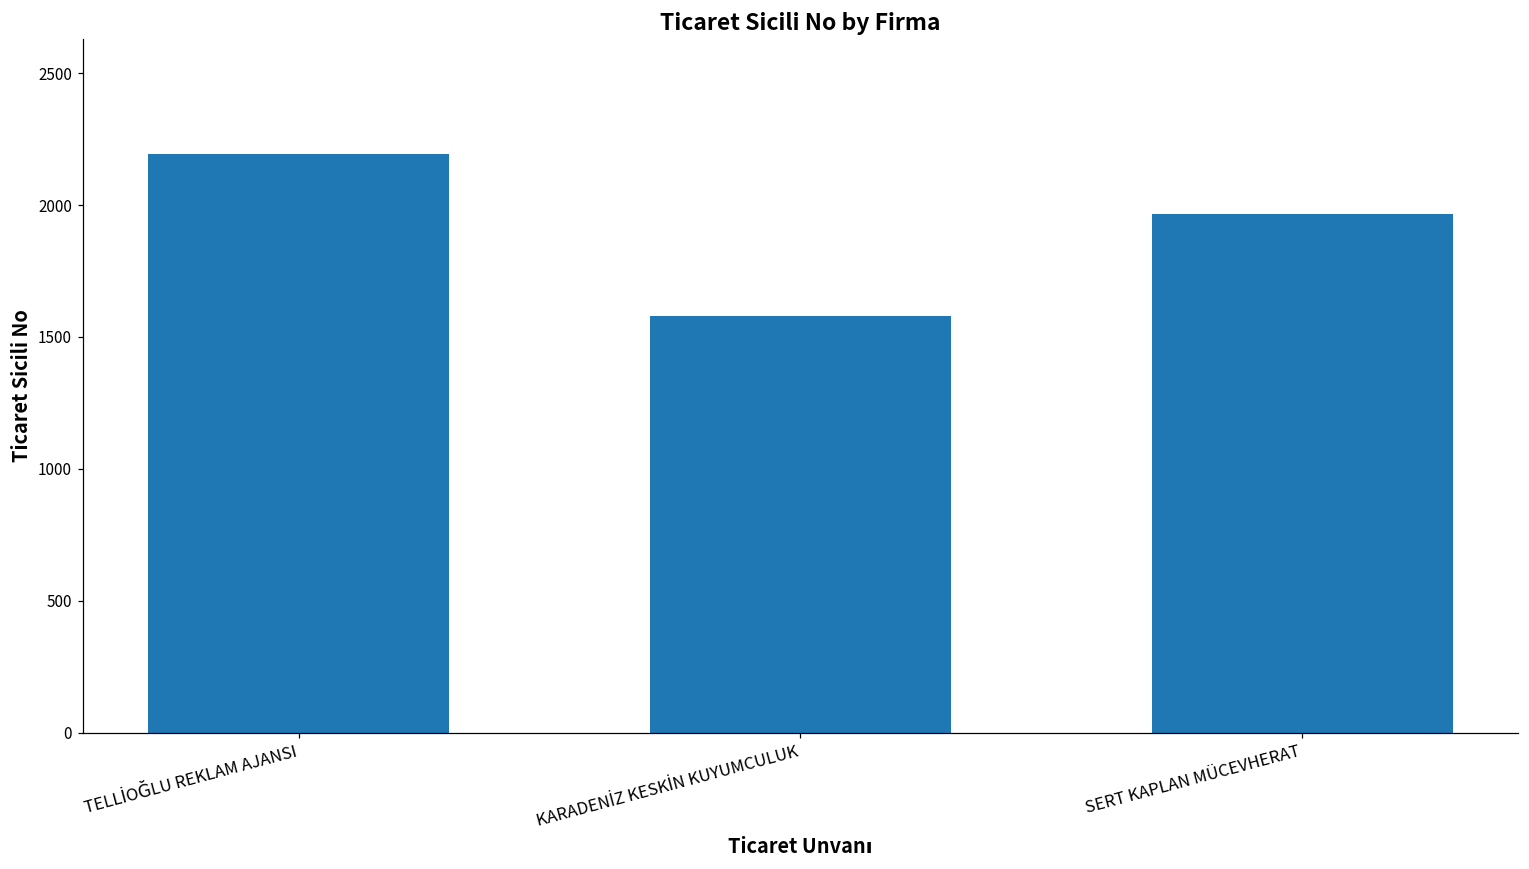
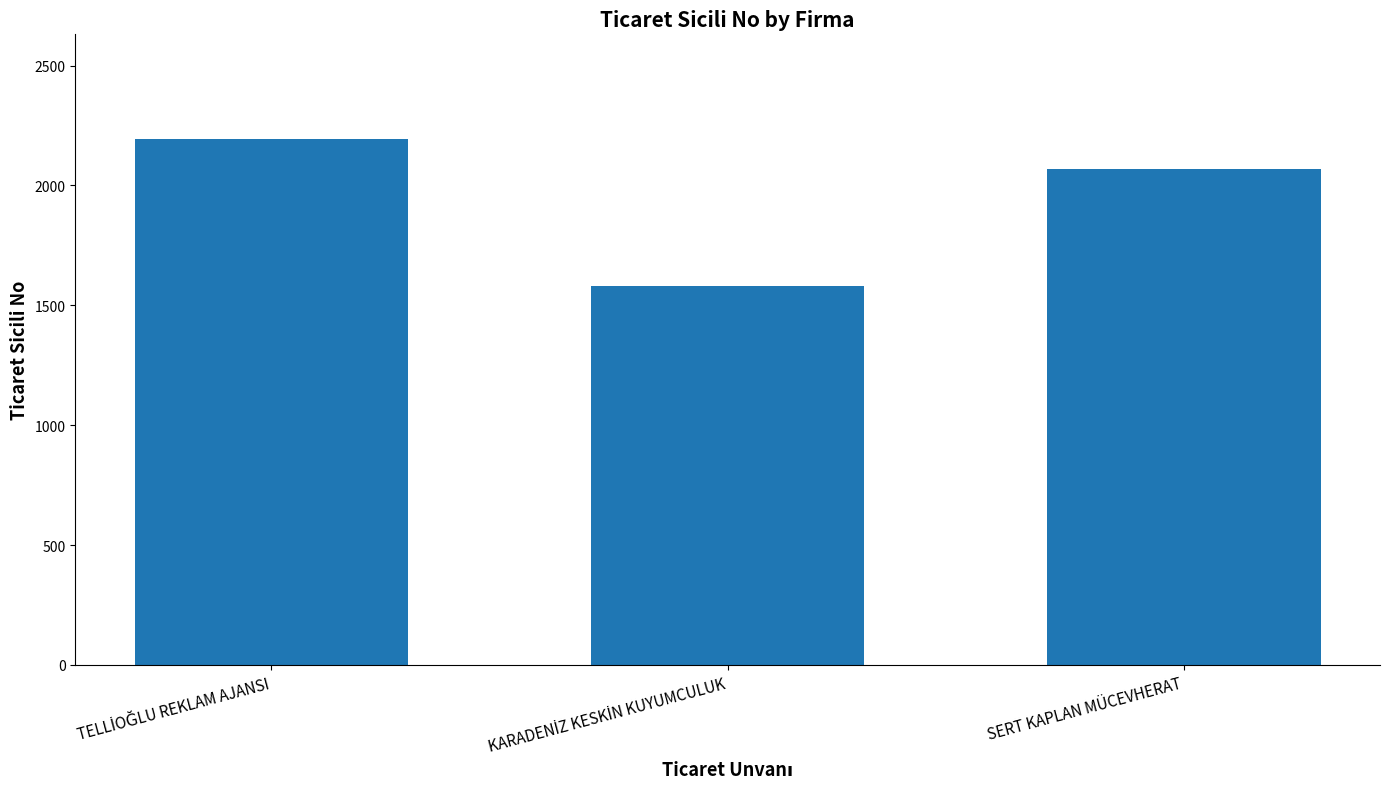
SERT KAPLAN MÜCEVHERAT: 1970 -> 2070
